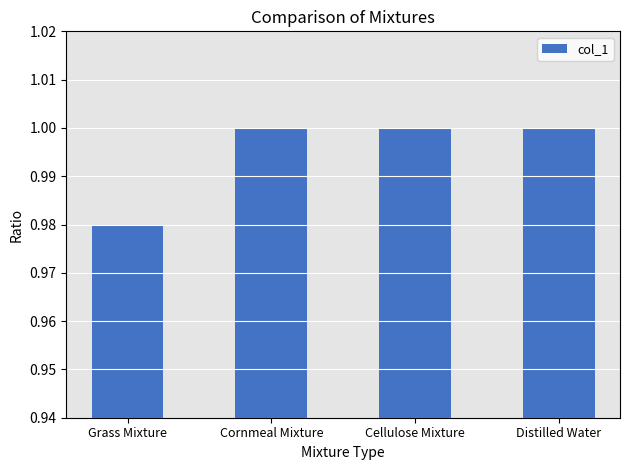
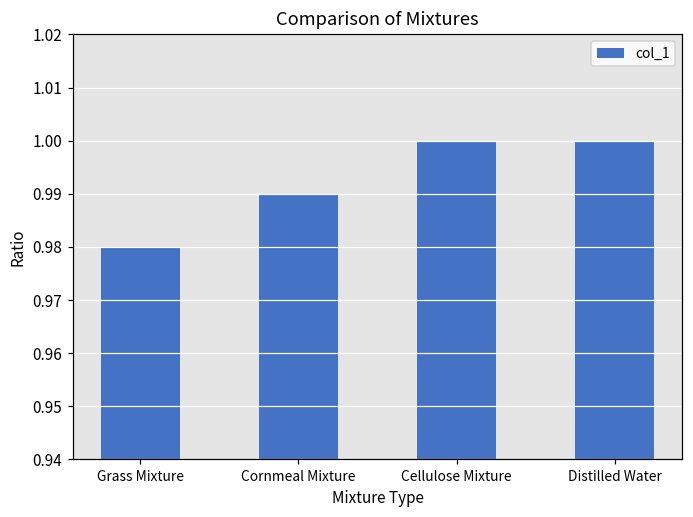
Cornmeal Mixture: 1.00 -> 0.99
